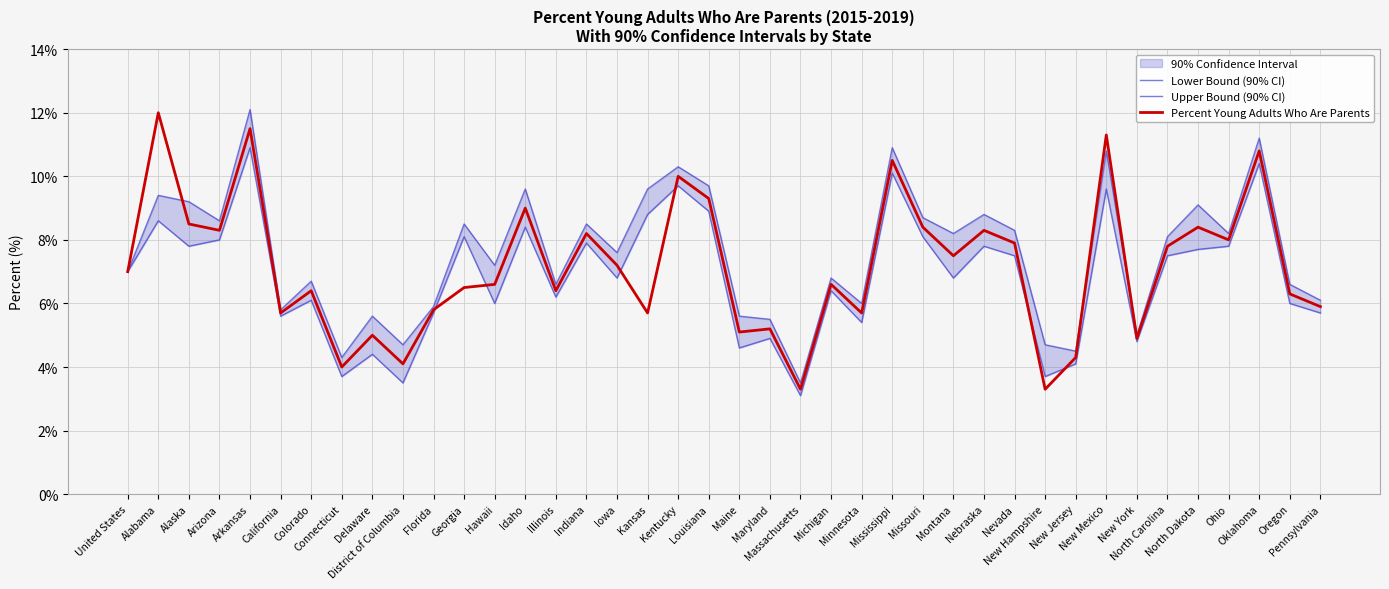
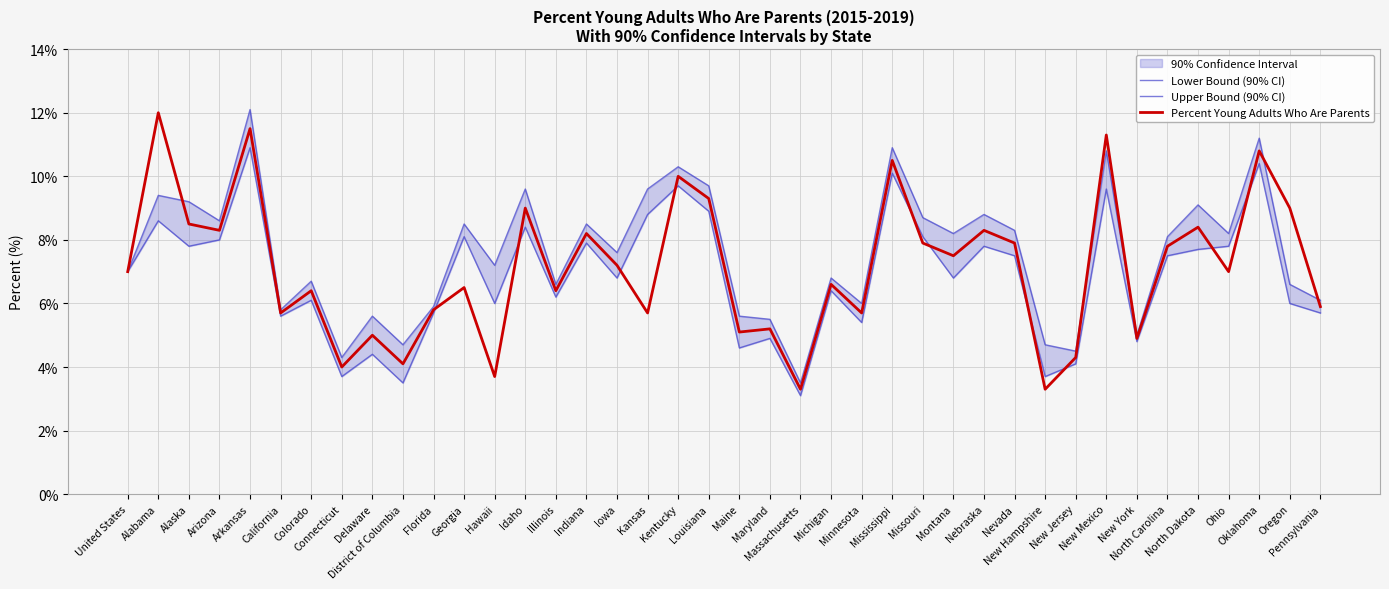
Percent Young Adults Who Are Parents, Hawaii: 6.6% -> 3.7%
Percent Young Adults Who Are Parents, Missouri: 8.4% -> 7.9%
Percent Young Adults Who Are Parents, Ohio: 8% -> 7%
Percent Young Adults Who Are Parents, Oregon: 6.3% -> 9.0%
